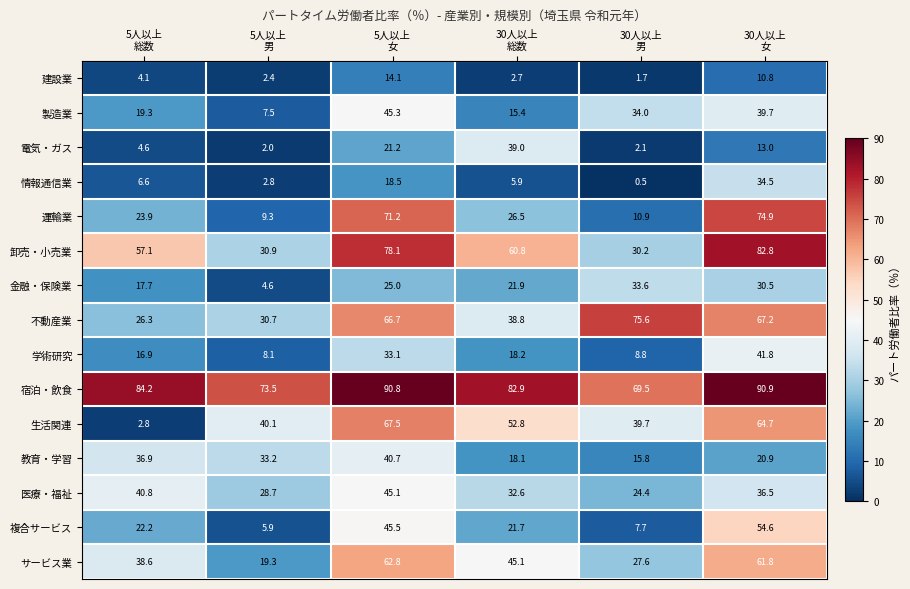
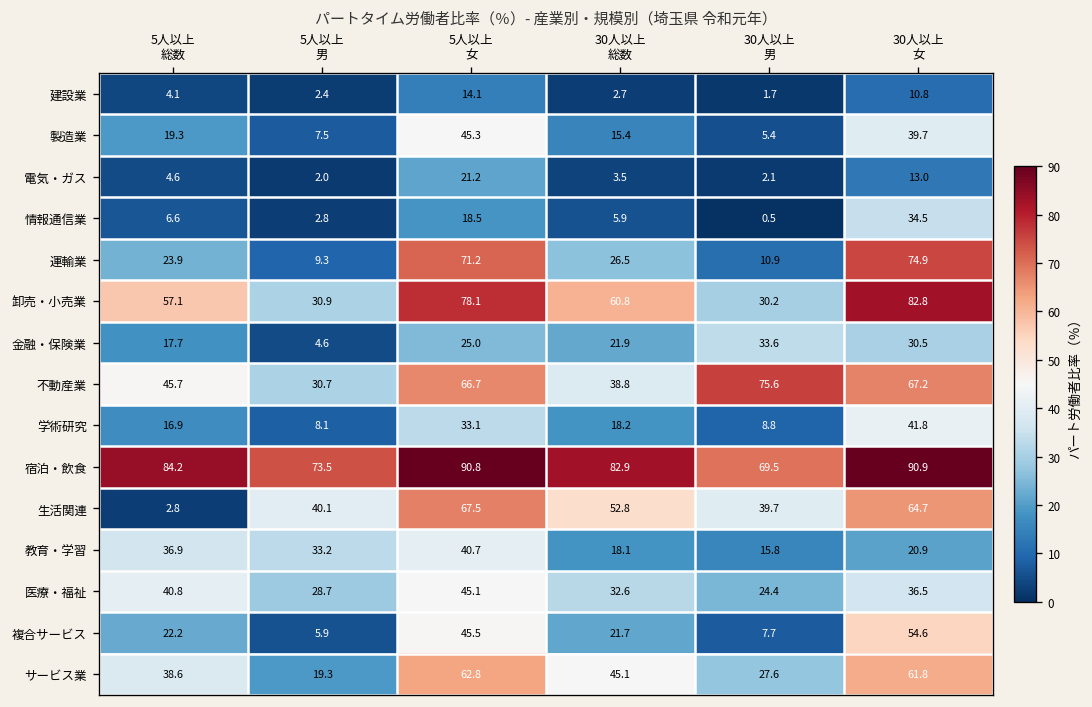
製造業, 30人以上 男: 34.0 -> 5.4
電気・ガス, 30人以上 総数: 39.0 -> 3.5
不動産業, 5人以上 総数: 26.3 -> 45.7
